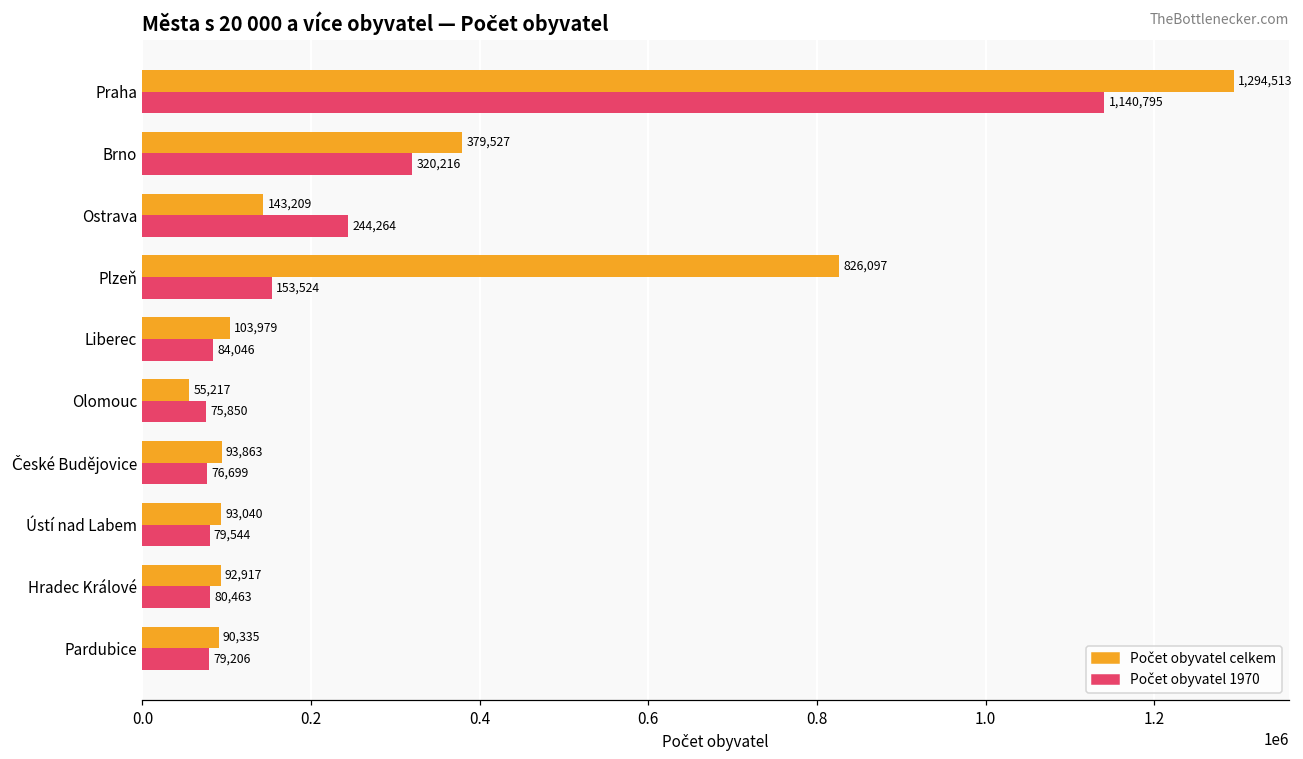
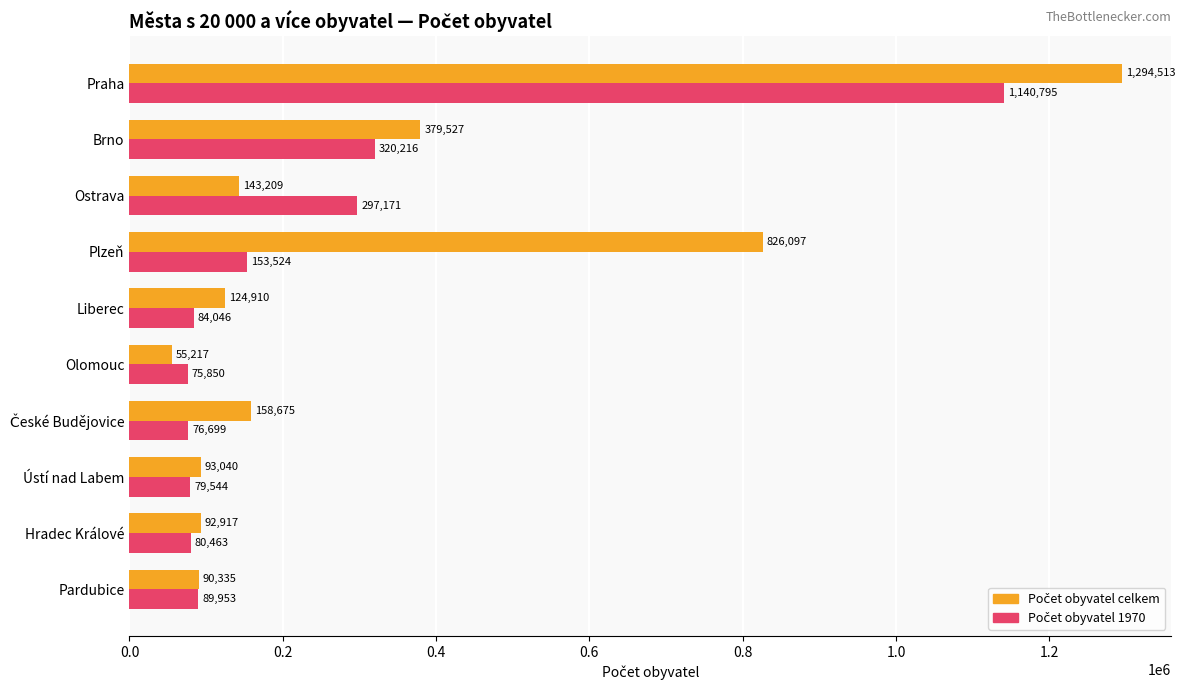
Počet obyvatel 1970, Ostrava: 244,264 -> 297,171
Počet obyvatel celkem, Liberec: 103,979 -> 124,910
Počet obyvatel celkem, České Budějovice: 93,863 -> 158,675
Počet obyvatel 1970, Pardubice: 79,206 -> 89,953
